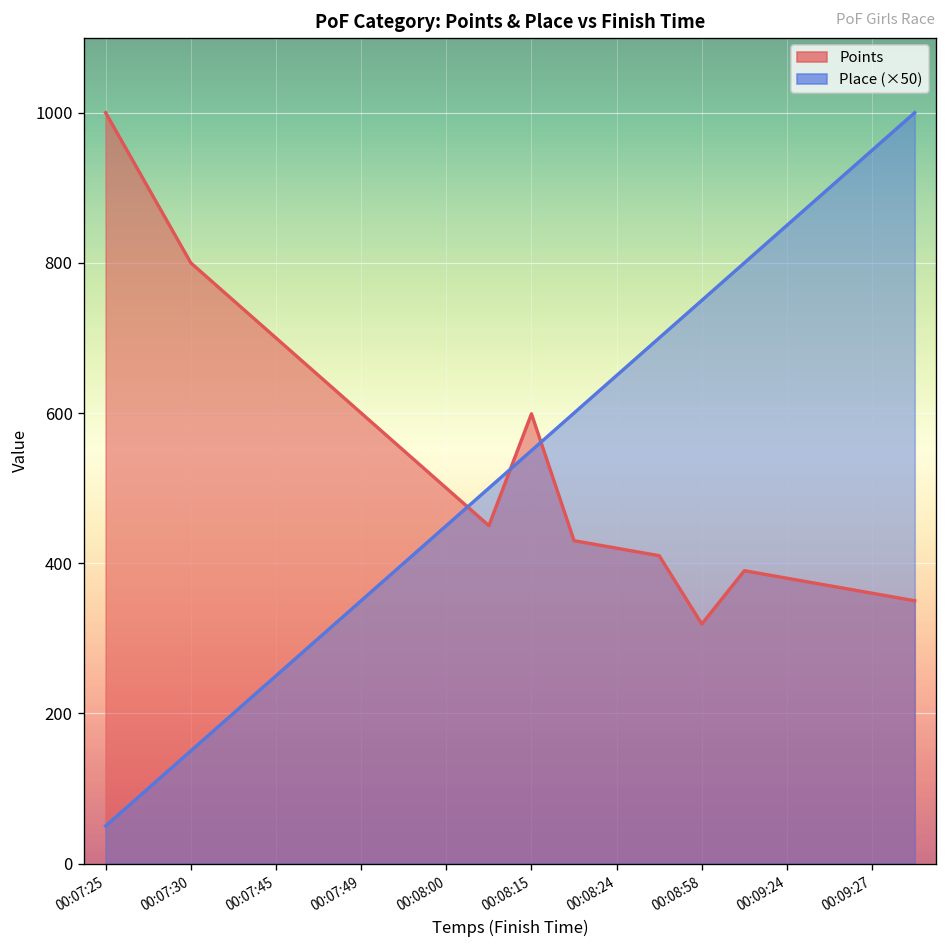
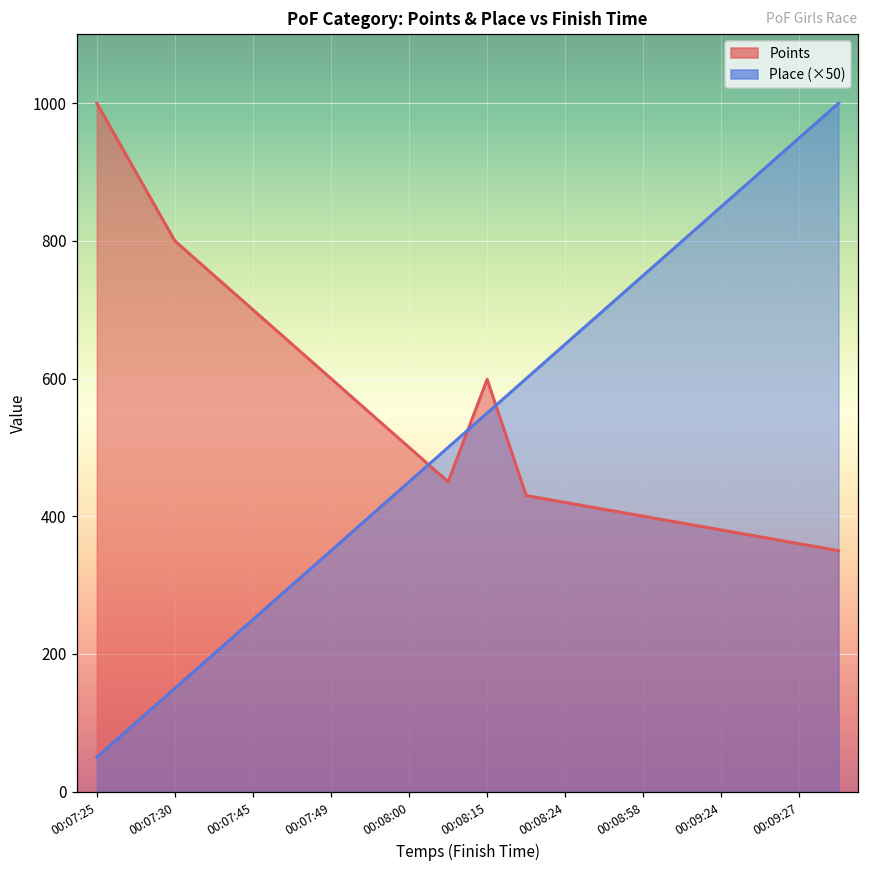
Points, 00:08:58: 320 -> 400
